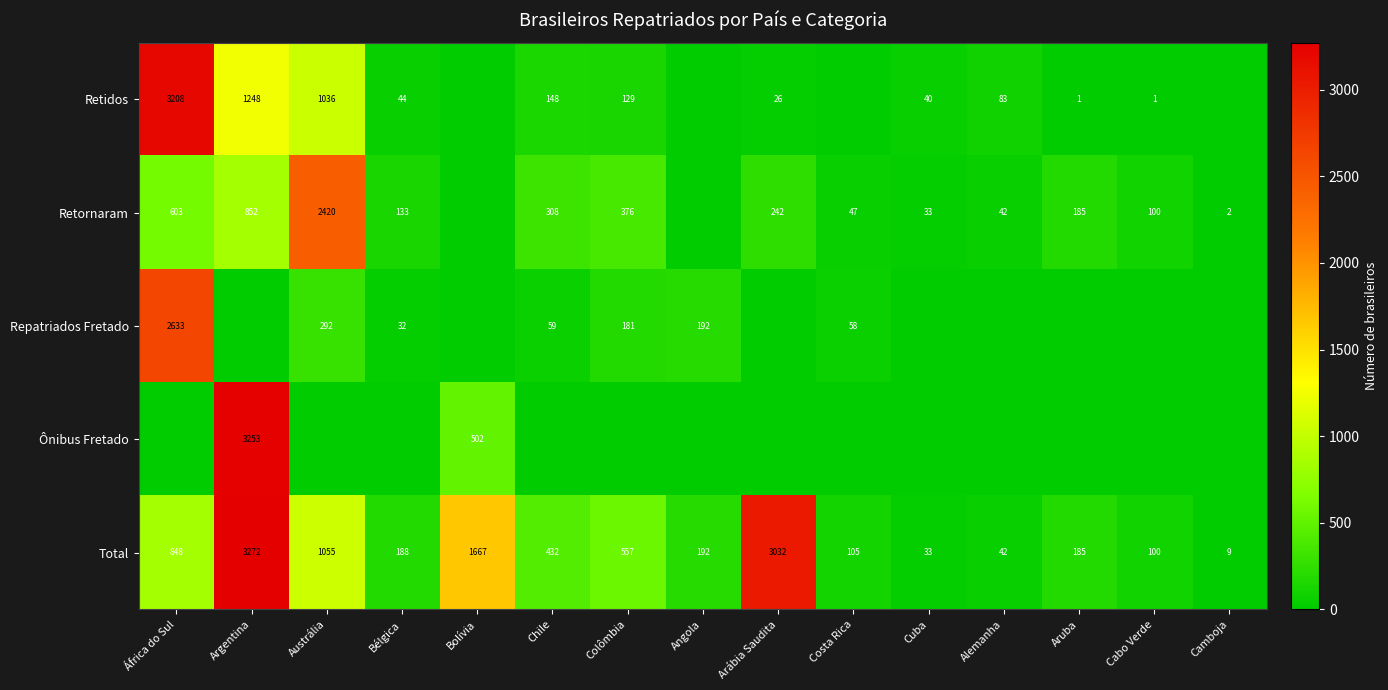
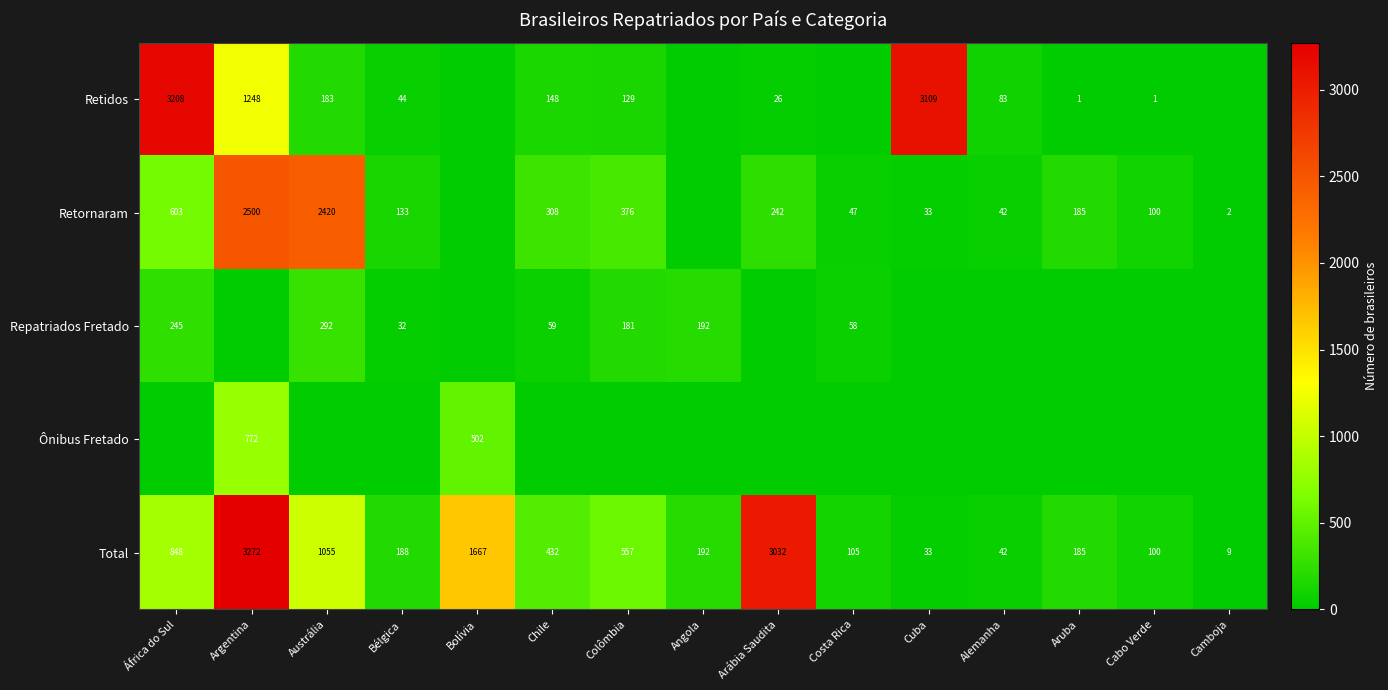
Retidos, Austrália: 1036 -> 183
Retidos, Cuba: 40 -> 3109
Retornaram, Argentina: 852 -> 2500
Repatriados Fretado, África do Sul: 2633 -> 245
Ônibus Fretado, Argentina: 3253 -> 772
